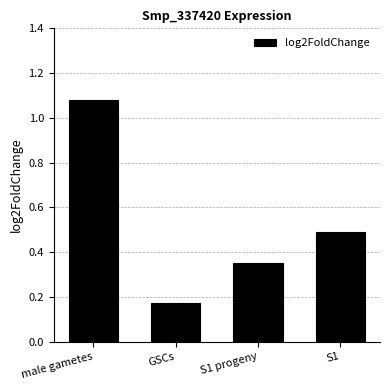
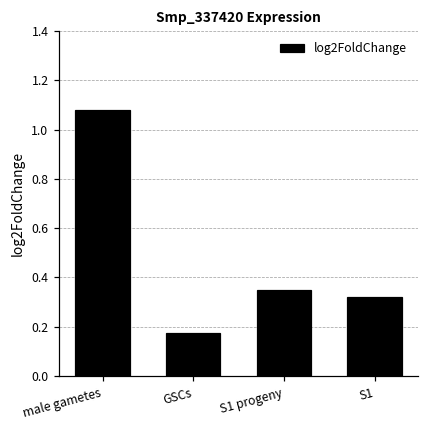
S1: 0.49 -> 0.32
